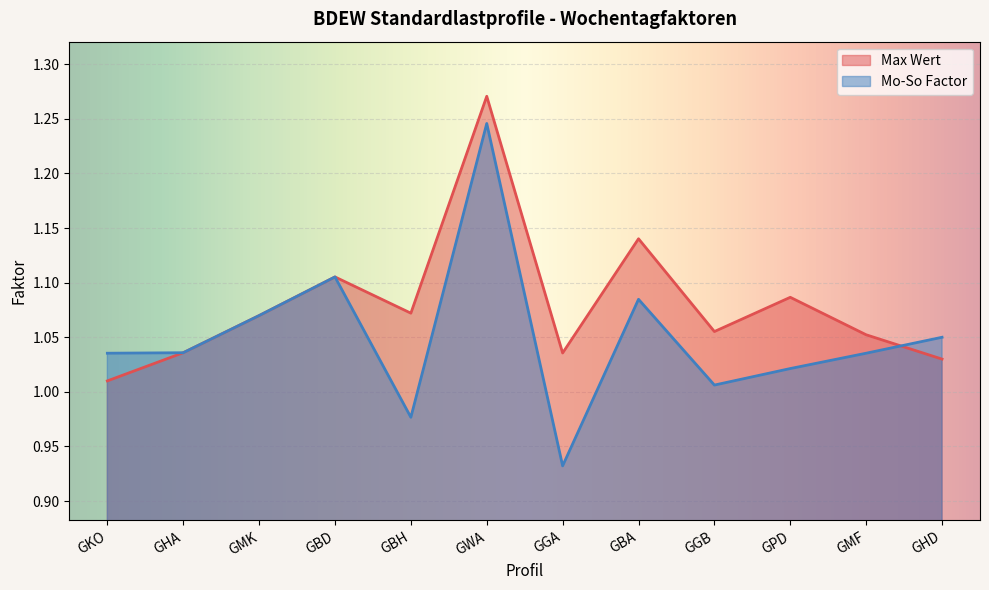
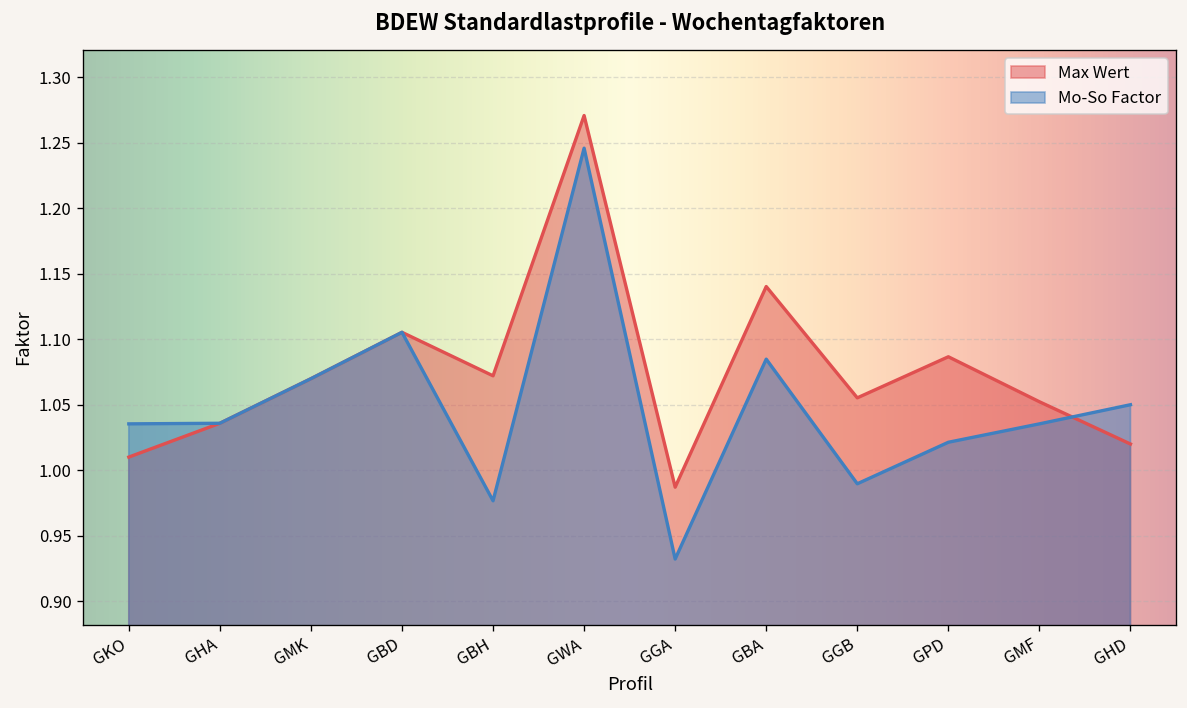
Max Wert, GGA: 1.036 -> 0.987
Mo-So Factor, GGB: 1.006 -> 0.990
Max Wert, GHD: 1.03 -> 1.02
